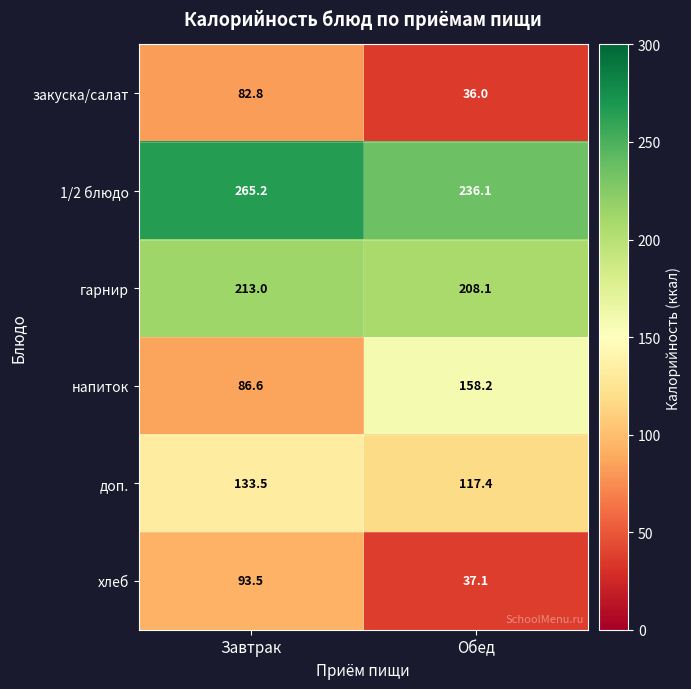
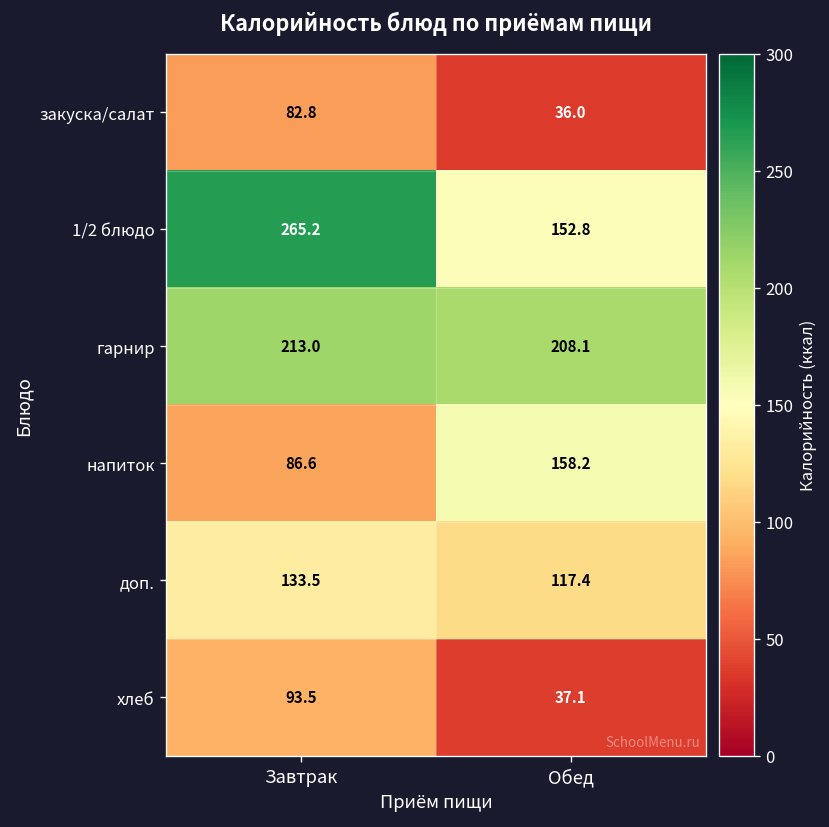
1/2 блюдо, Обед: 236.1 -> 152.8
